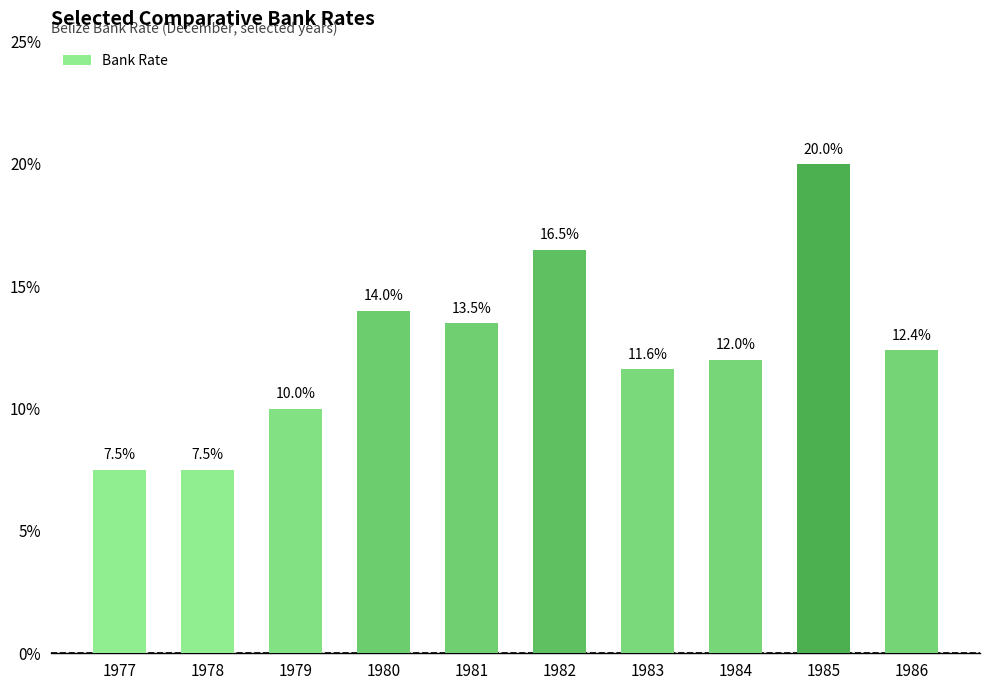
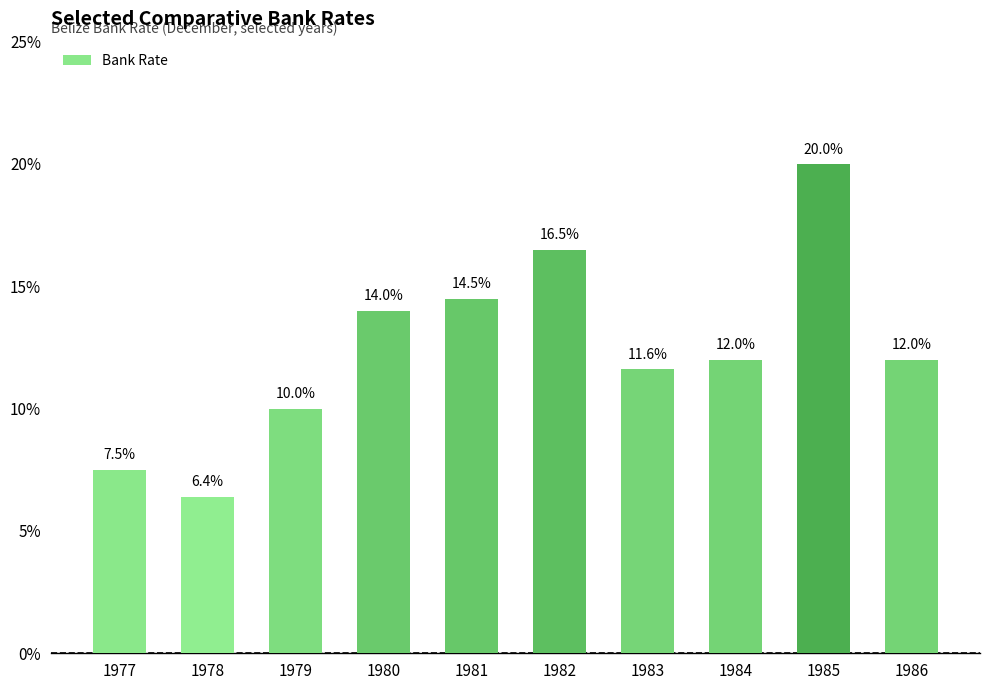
1978: 7.5% -> 6.4%
1981: 13.5% -> 14.5%
1986: 12.4% -> 12.0%
